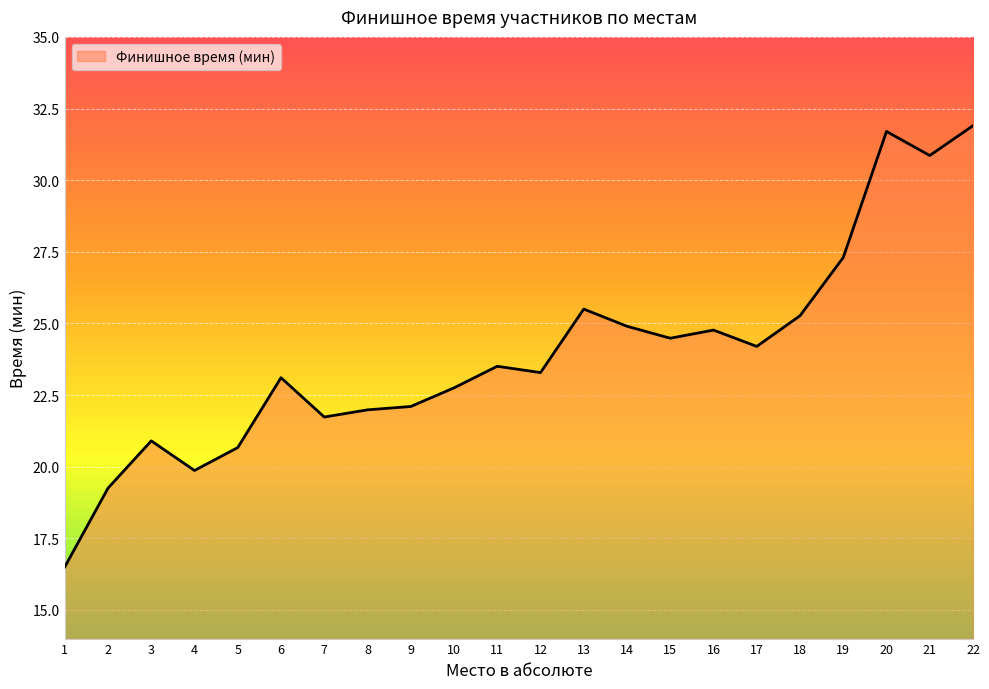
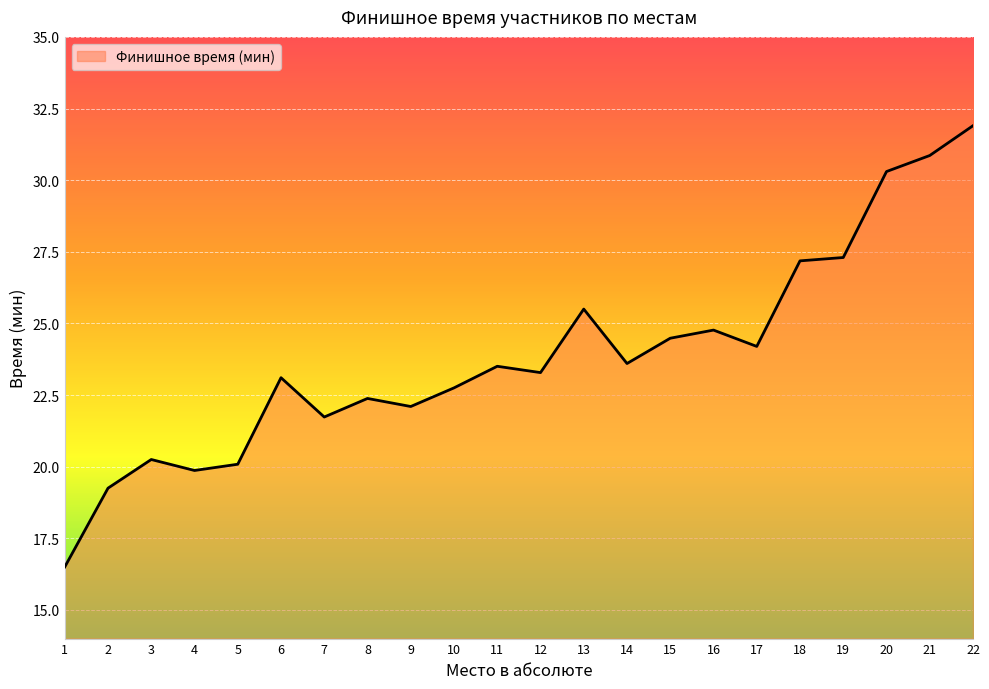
3: 20.9 -> 20.3
5: 20.7 -> 20.1
8: 22.0 -> 22.4
14: 24.9 -> 23.6
18: 25.3 -> 27.2
20: 31.7 -> 30.3
